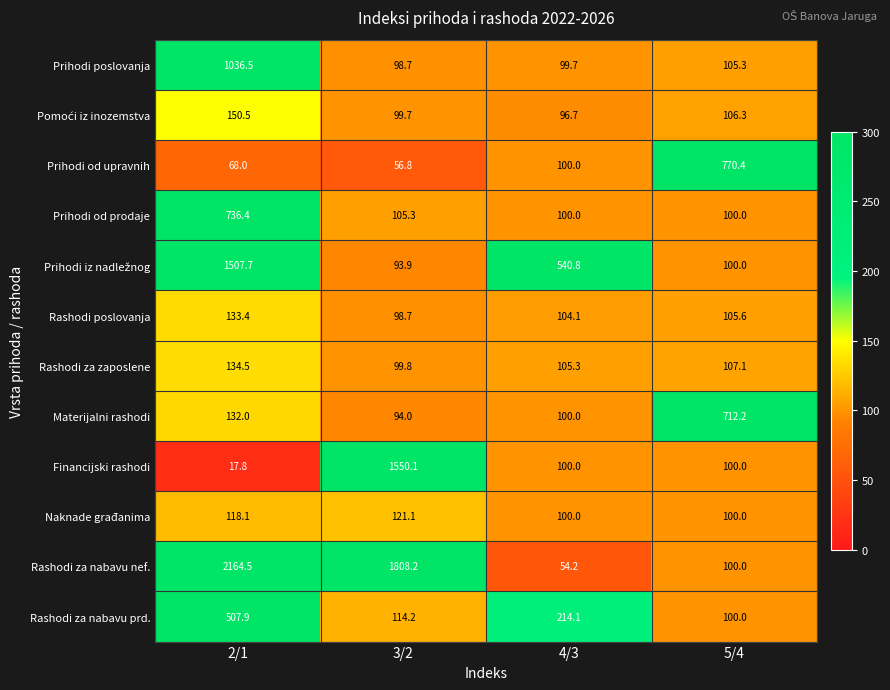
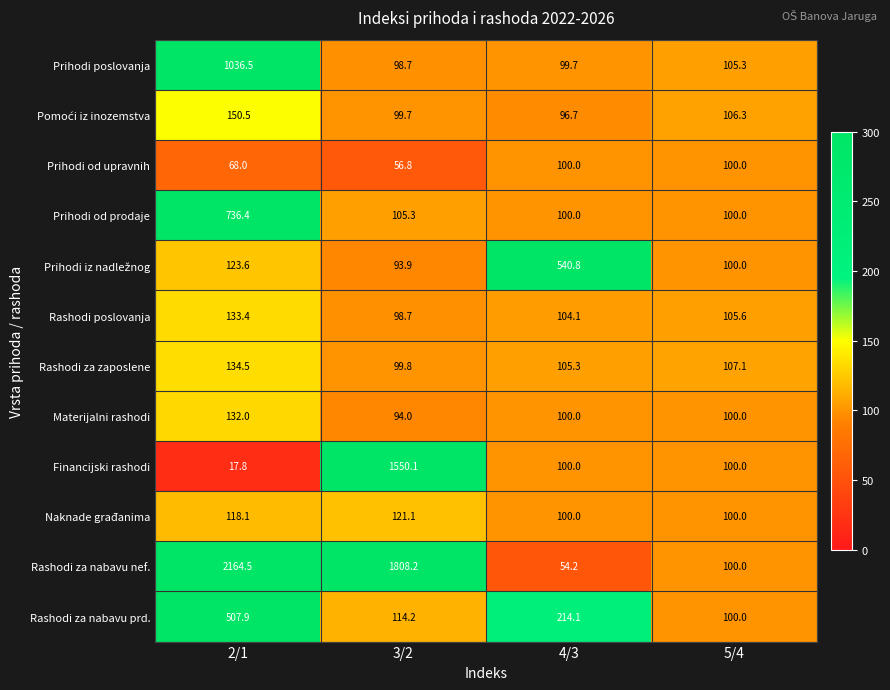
Prihodi od upravnih, 5/4: 770.4 -> 100.0
Prihodi iz nadležnog, 2/1: 1507.7 -> 123.6
Materijalni rashodi, 5/4: 712.2 -> 100.0
